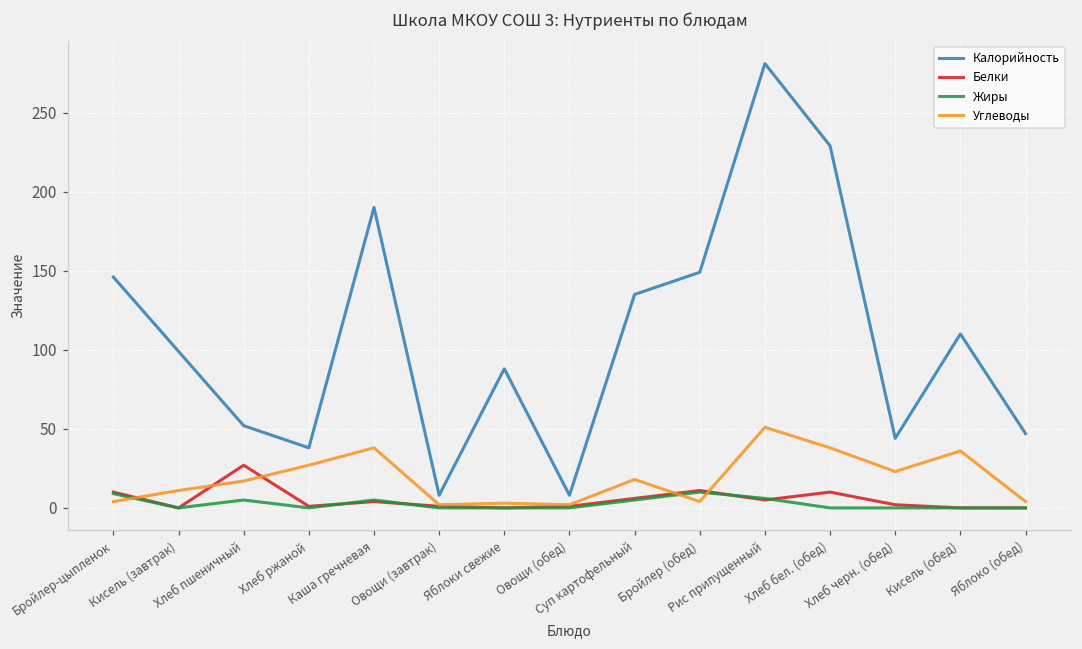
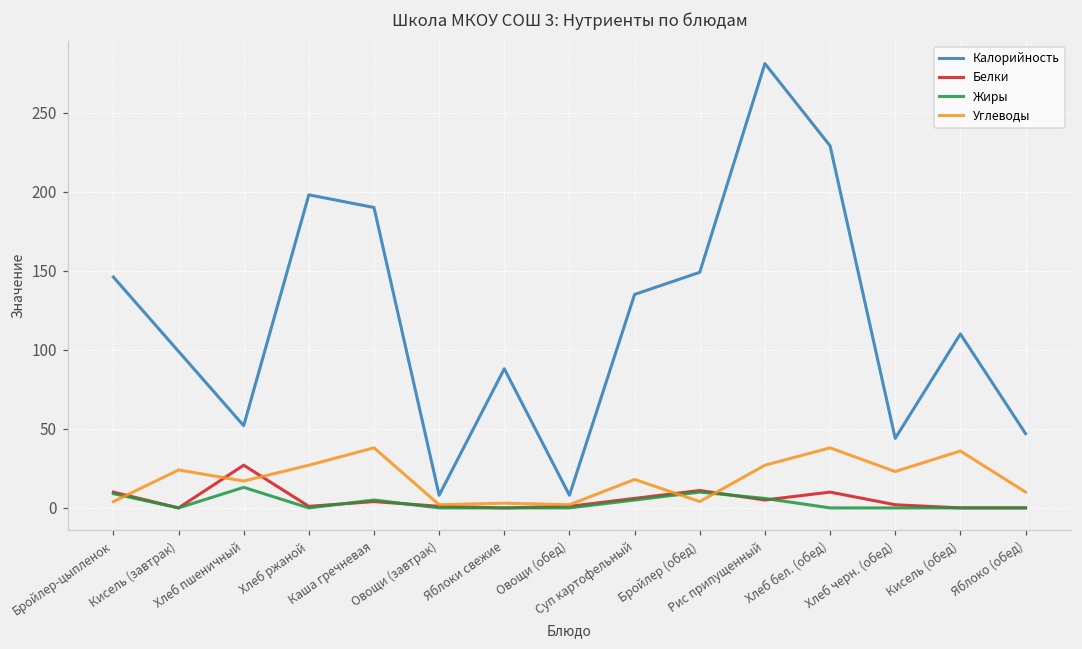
Углеводы, Кисель (завтрак): 11 -> 24
Жиры, Хлеб пшеничный: 5 -> 13
Калорийность, Хлеб ржаной: 38 -> 198
Углеводы, Рис припущенный: 51 -> 27
Углеводы, Яблоко (обед): 4 -> 10
